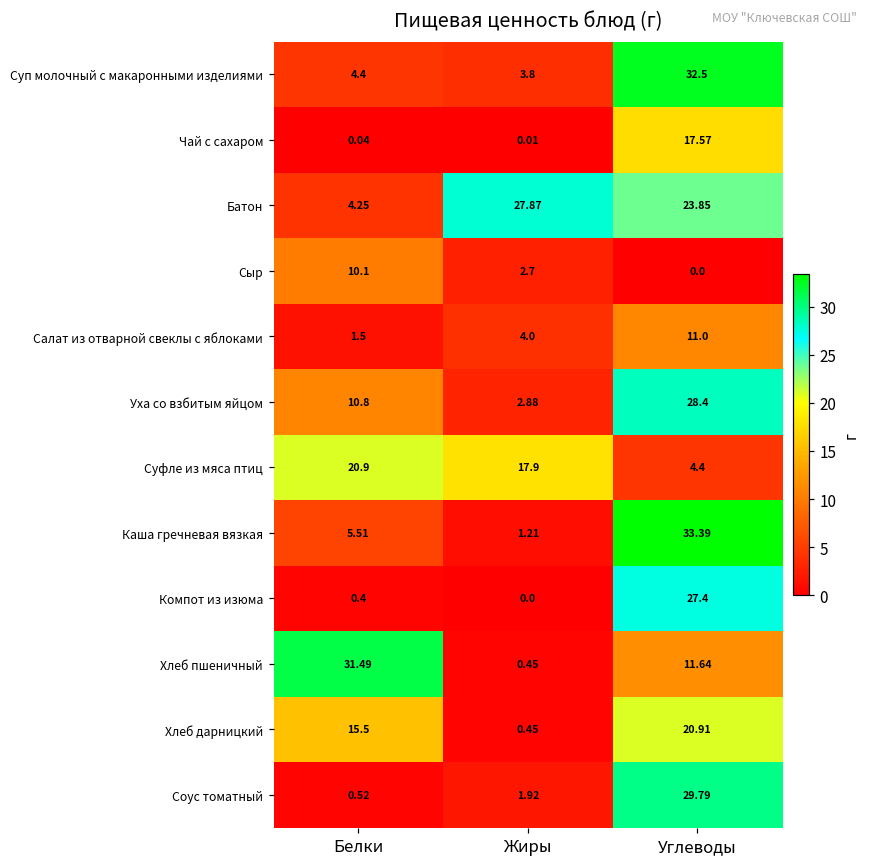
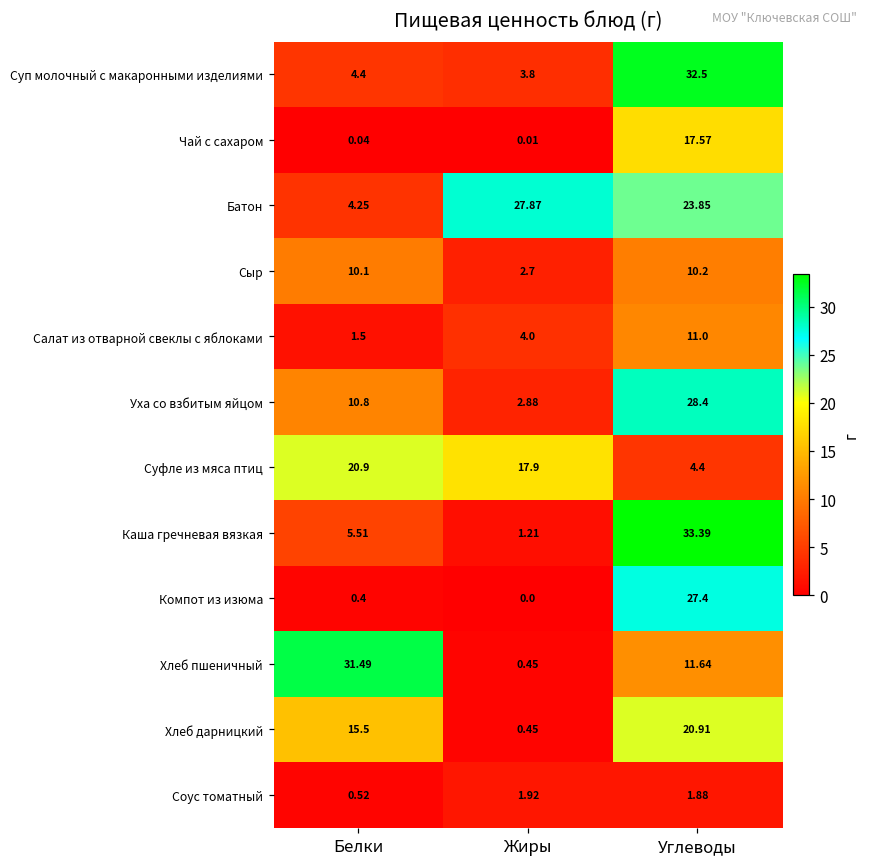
Сыр, Углеводы: 0.0 -> 10.2
Соус томатный, Углеводы: 29.79 -> 1.88
